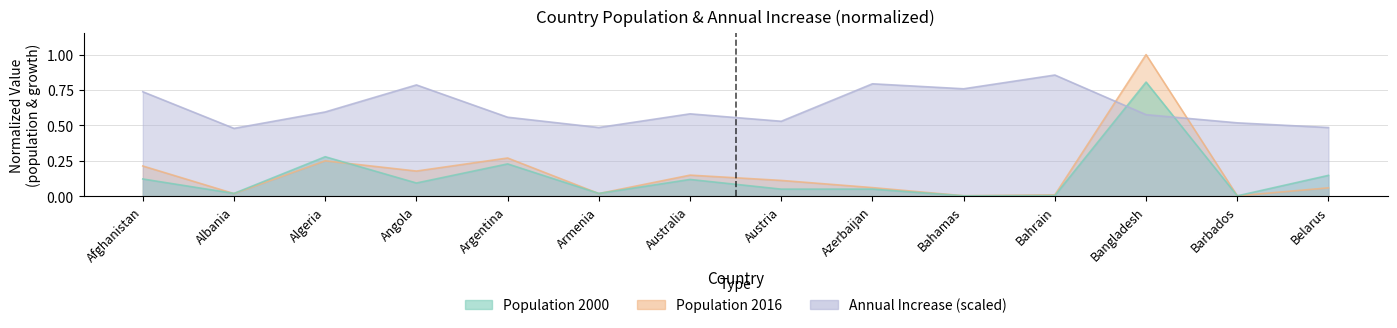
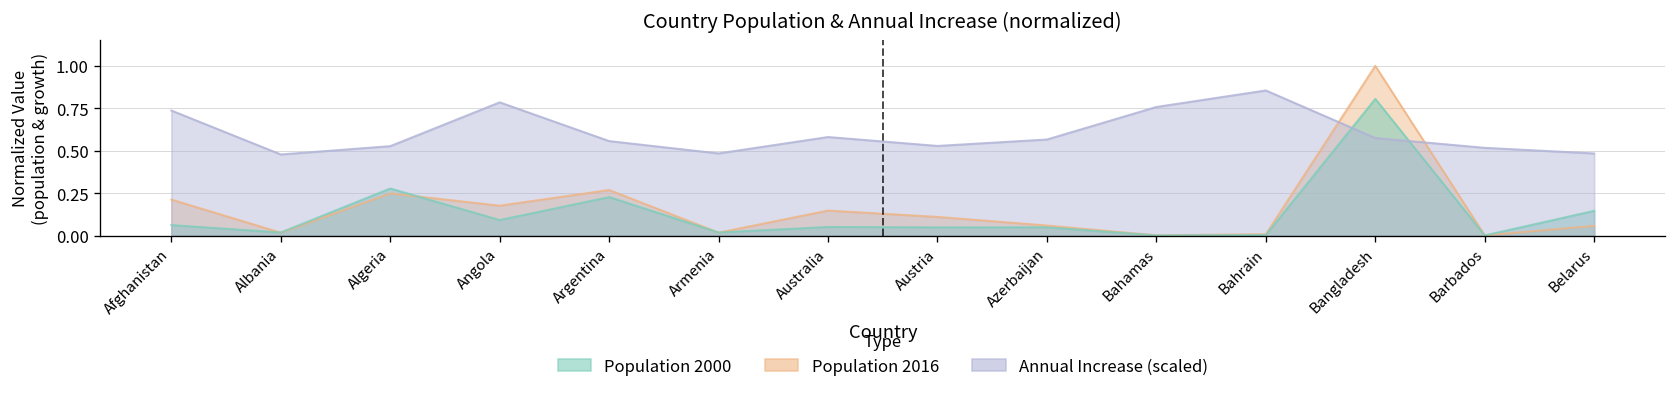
Population 2000, Afghanistan: 0.12 -> 0.06
Annual Increase (scaled), Algeria: 0.59 -> 0.53
Population 2000, Australia: 0.12 -> 0.05
Annual Increase (scaled), Azerbaijan: 0.79 -> 0.57
